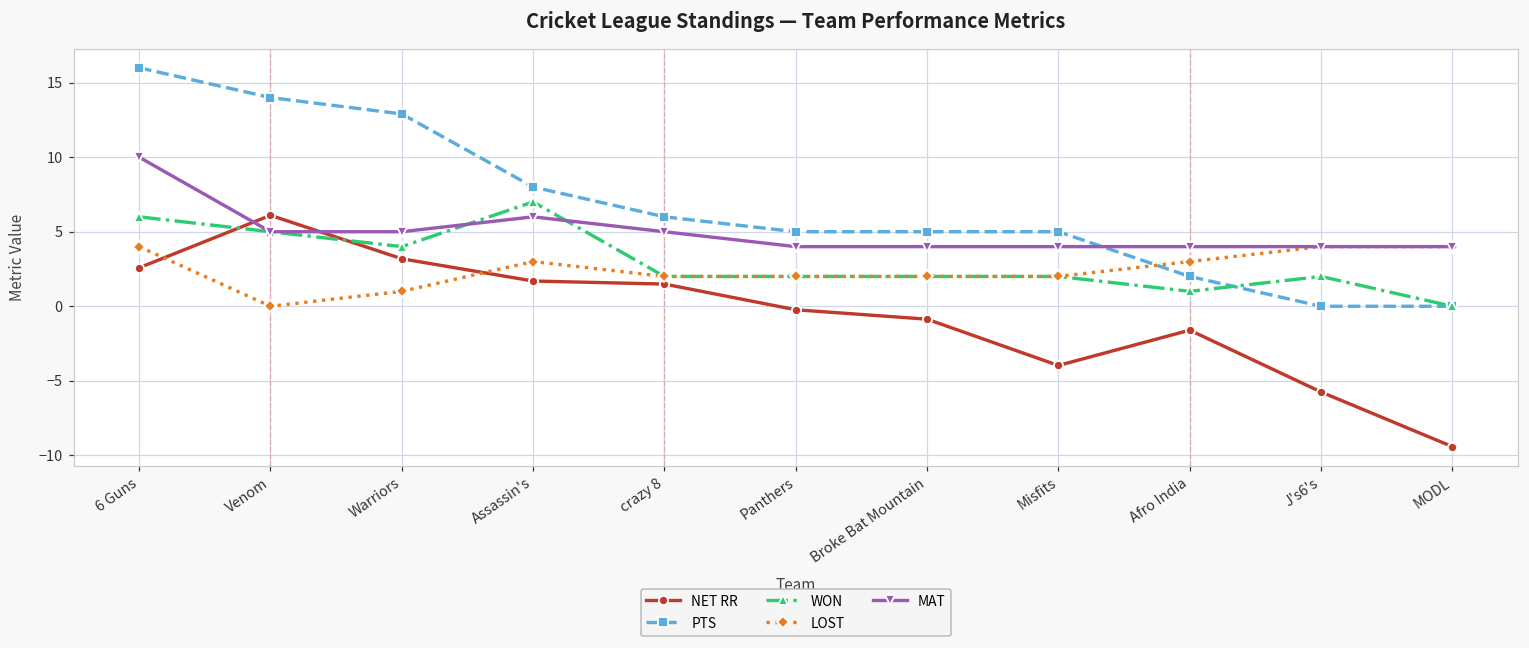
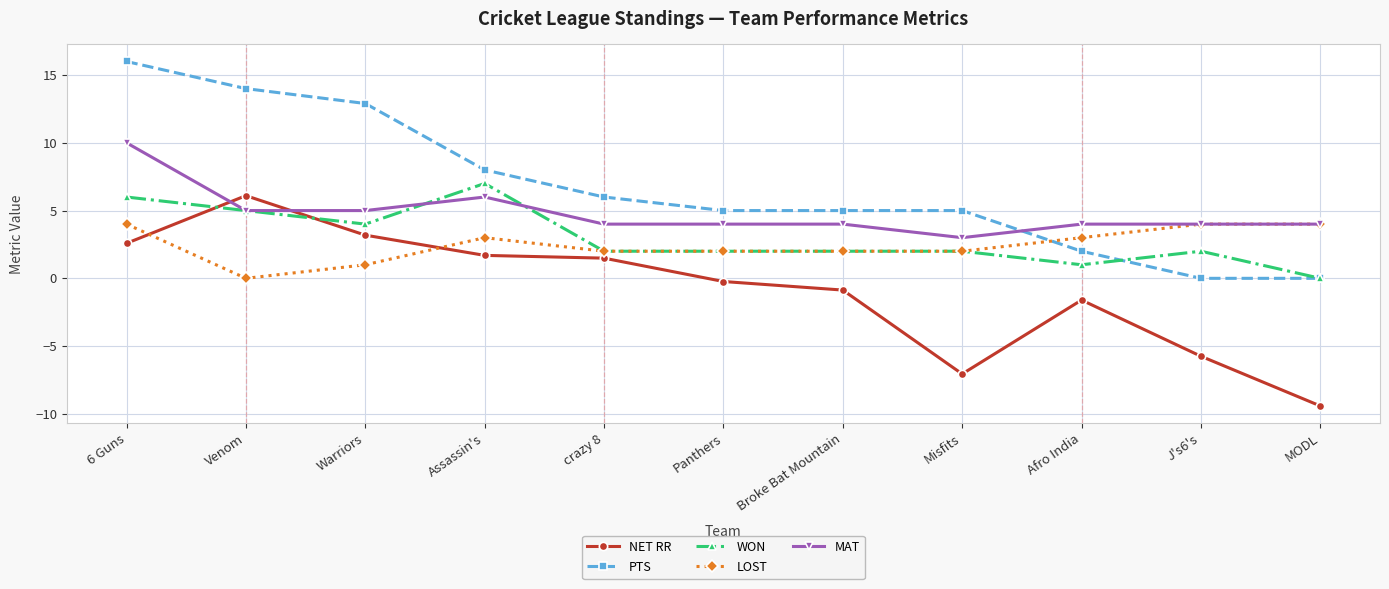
MAT, crazy 8: 5 -> 4
NET RR, Misfits: -4.0 -> -7.1
MAT, Misfits: 4 -> 3
